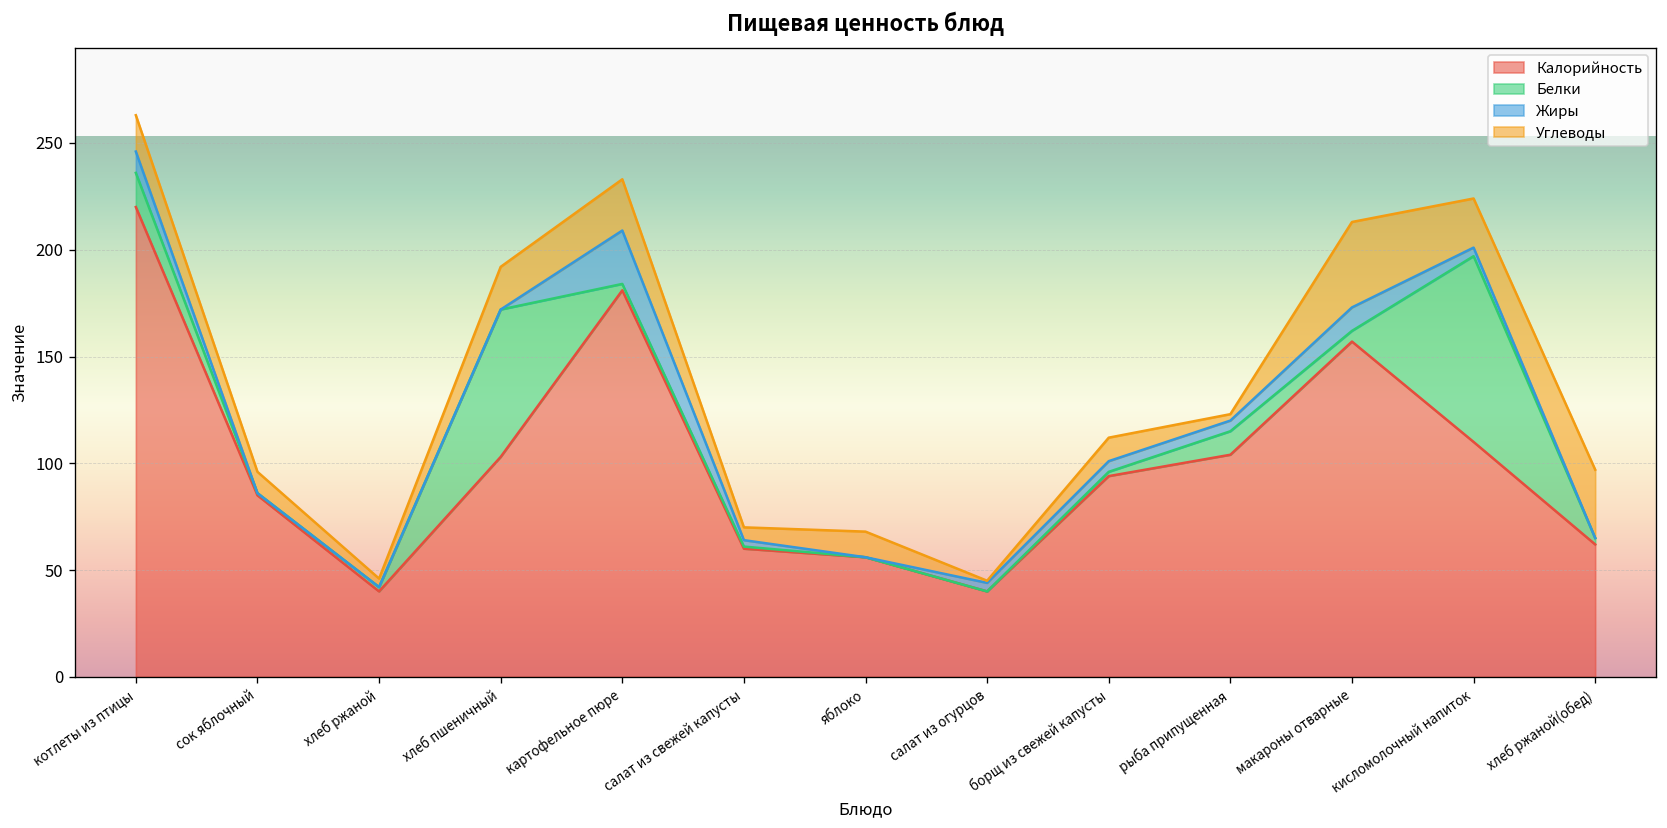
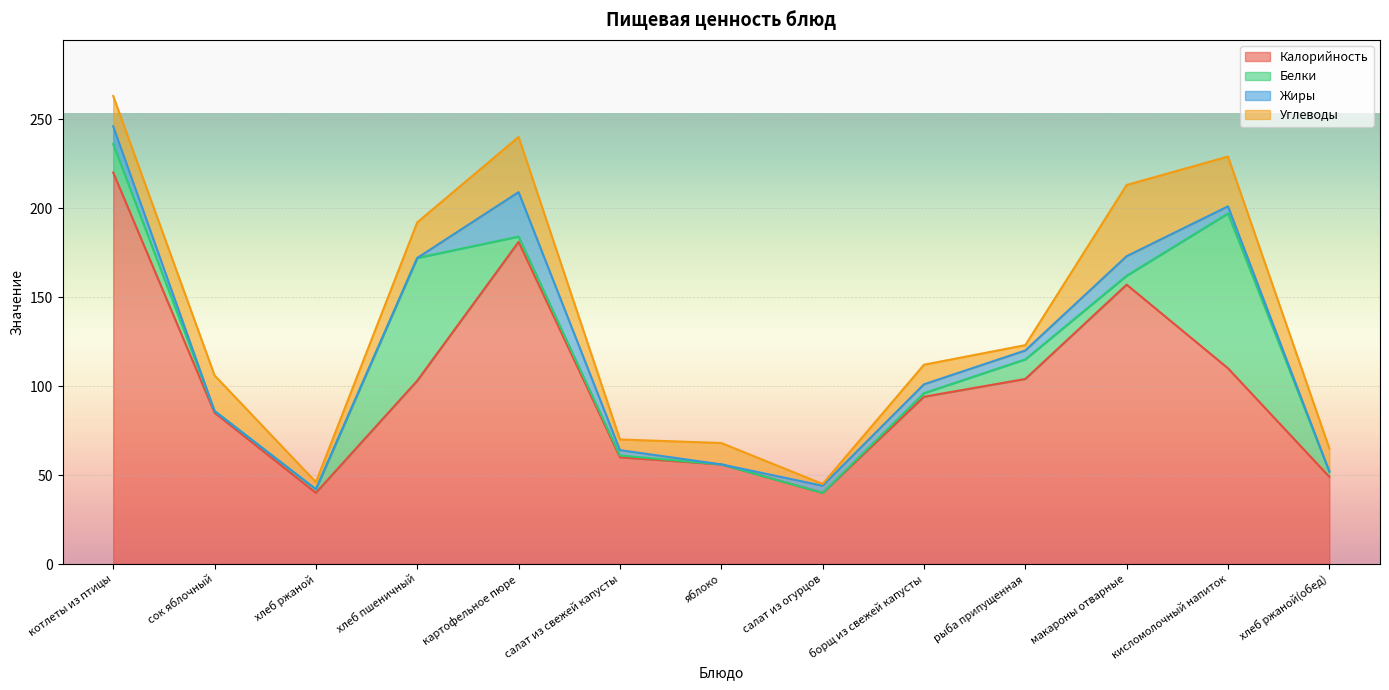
Углеводы, сок яблочный: 10 -> 20
Углеводы, картофельное пюре: 24 -> 31
Углеводы, кисломолочный напиток: 23 -> 28
Калорийность, хлеб ржаной(обед): 62 -> 49
Углеводы, хлеб ржаной(обед): 32 -> 13
